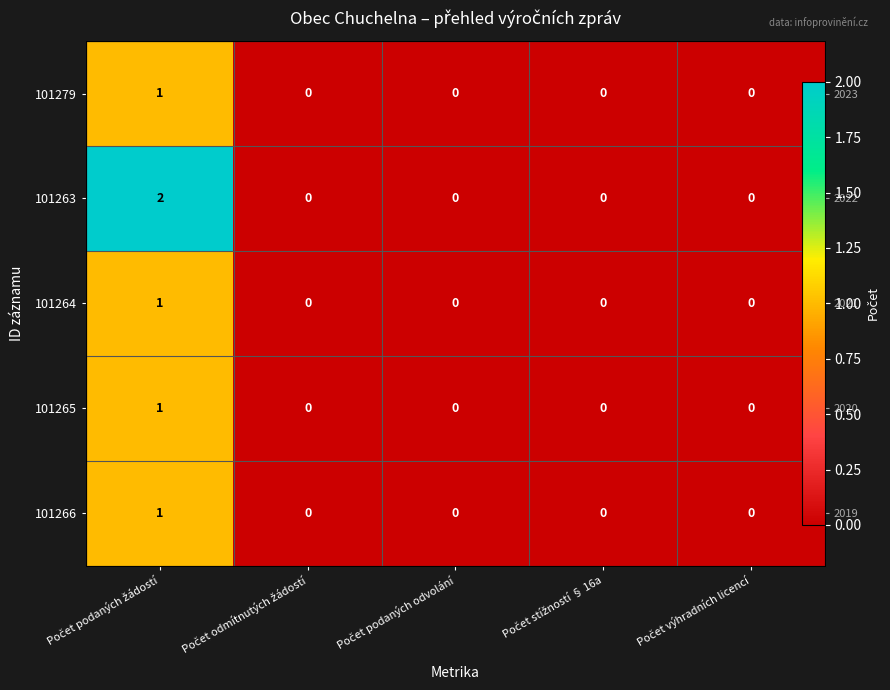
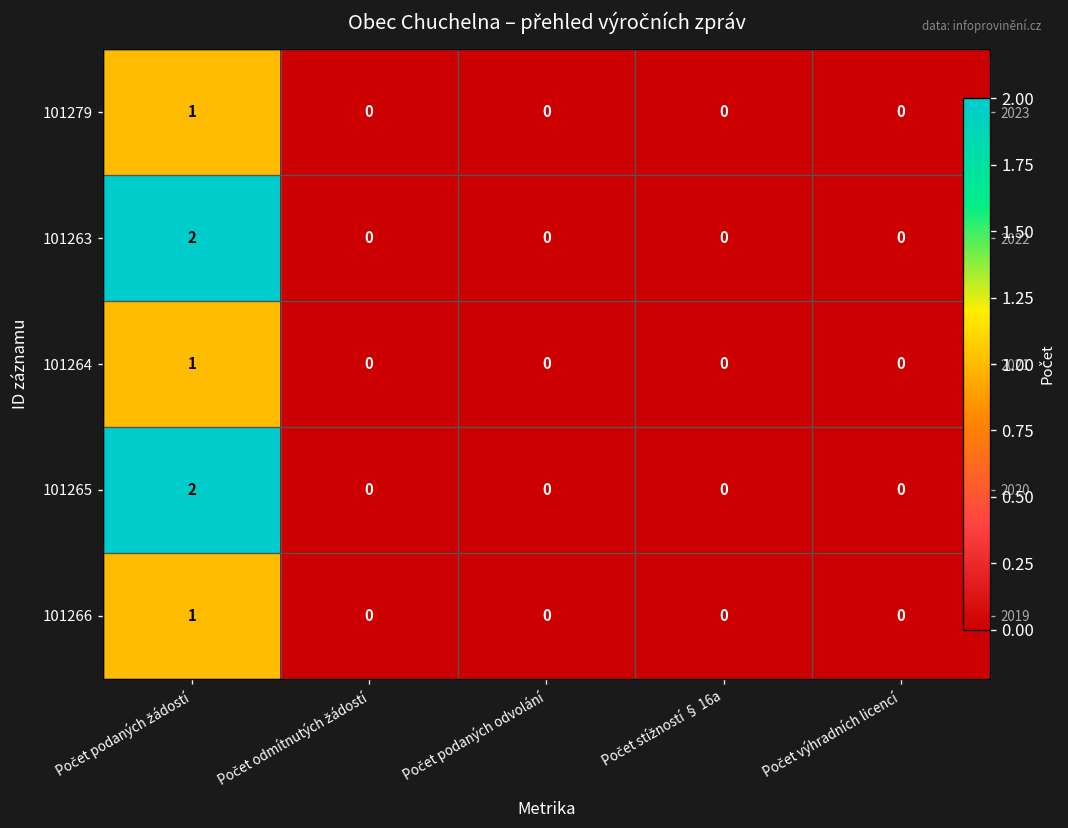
101265, Počet podaných žádostí: 1 -> 2
